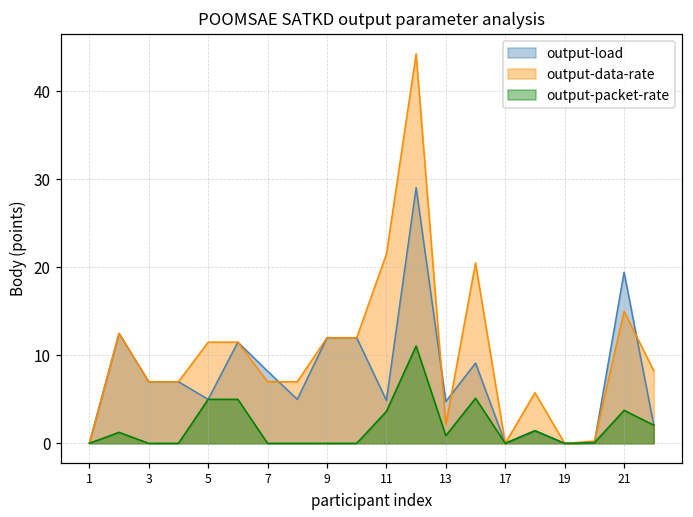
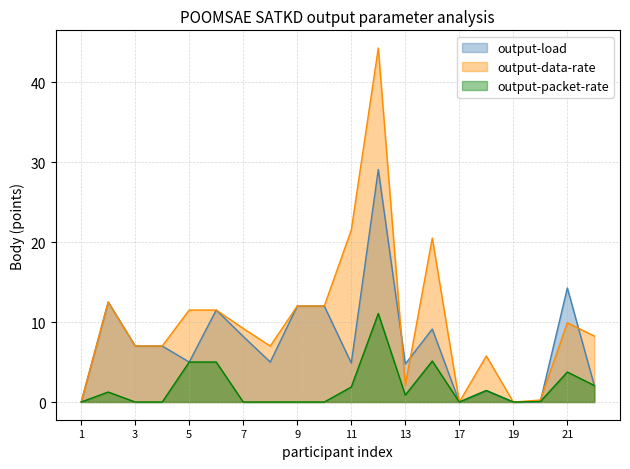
output-data-rate, 7: 7 -> 9
output-packet-rate, 11: 4 -> 2
output-load, 21: 19 -> 14
output-data-rate, 21: 15 -> 10
